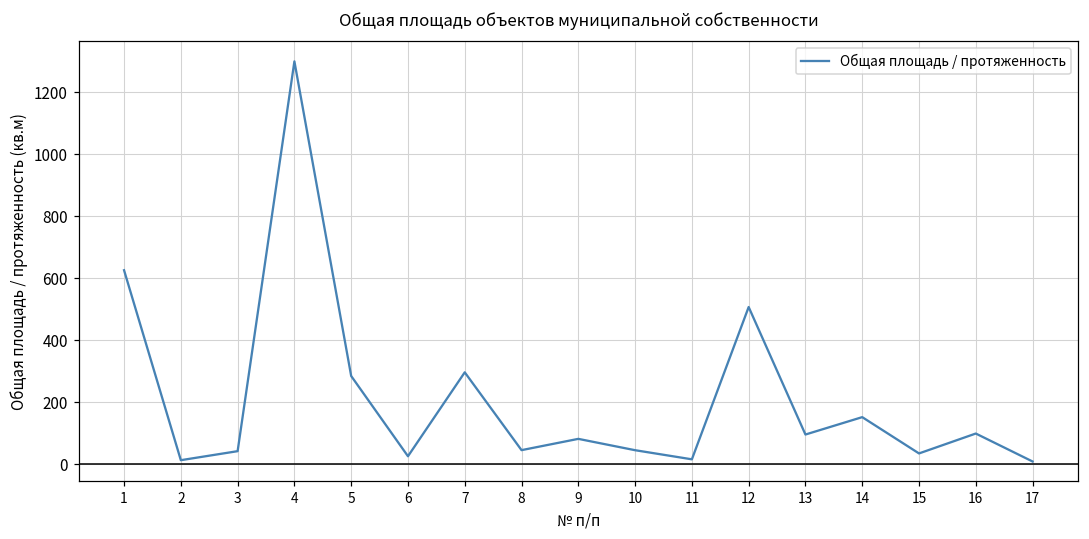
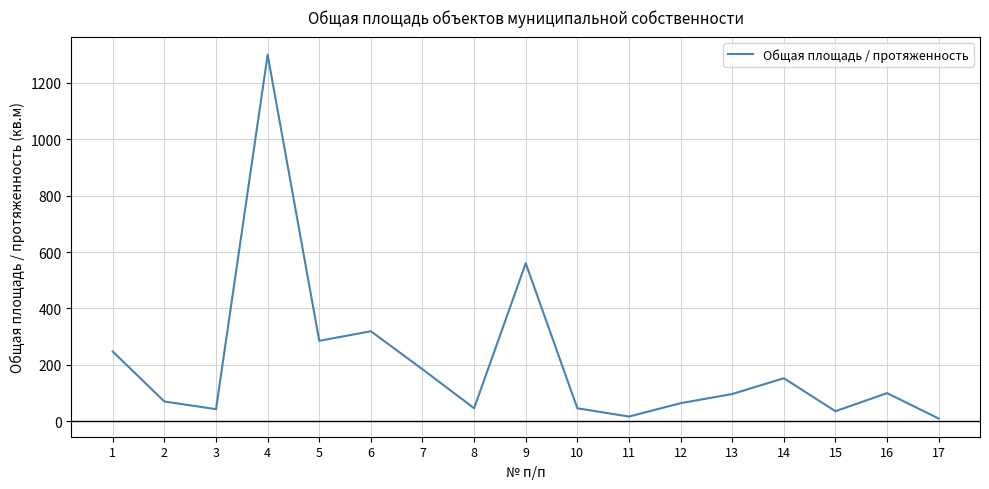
1: 630 -> 250
2: 10 -> 70
6: 30 -> 320
7: 300 -> 180
9: 80 -> 560
12: 510 -> 60
